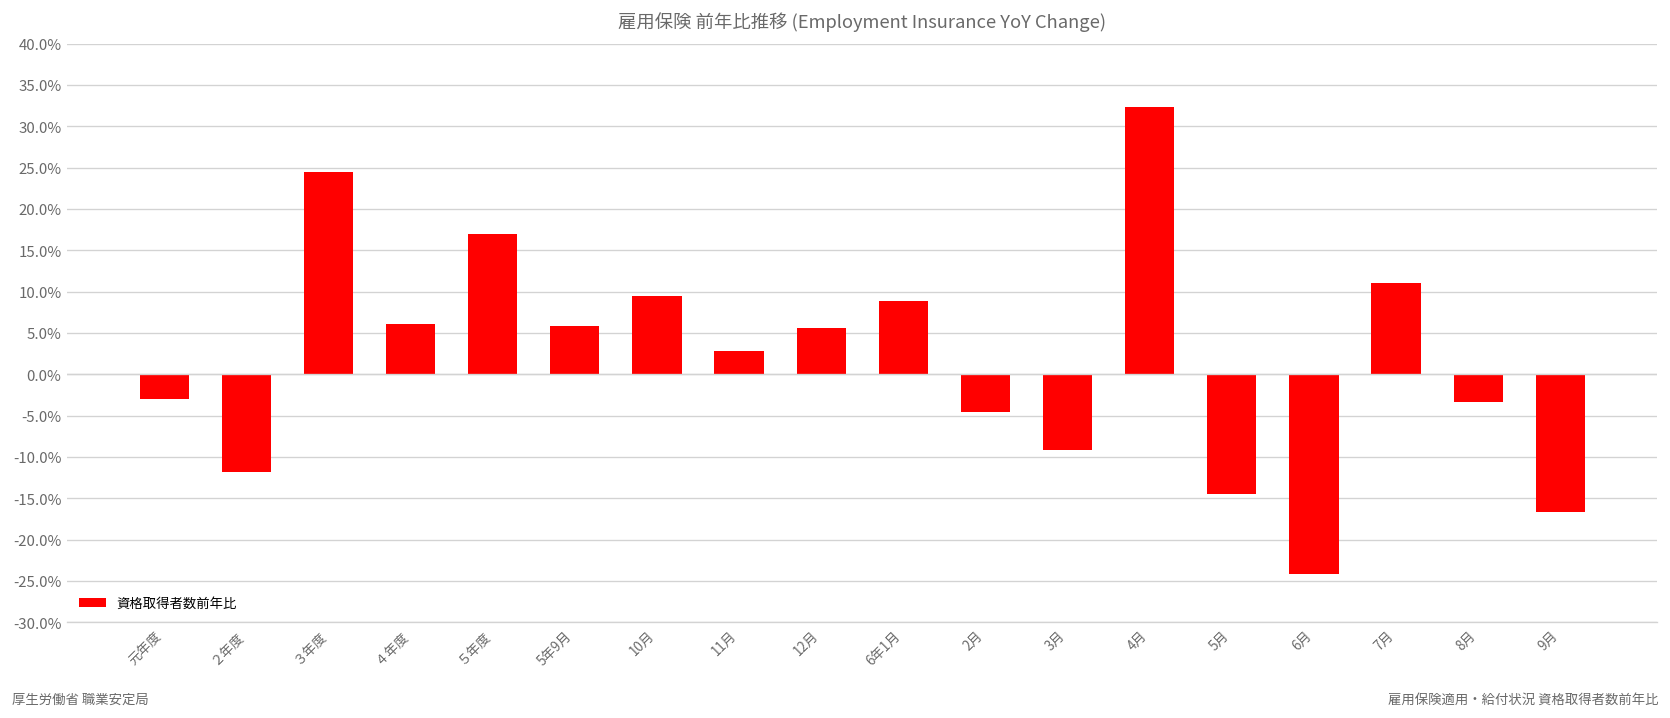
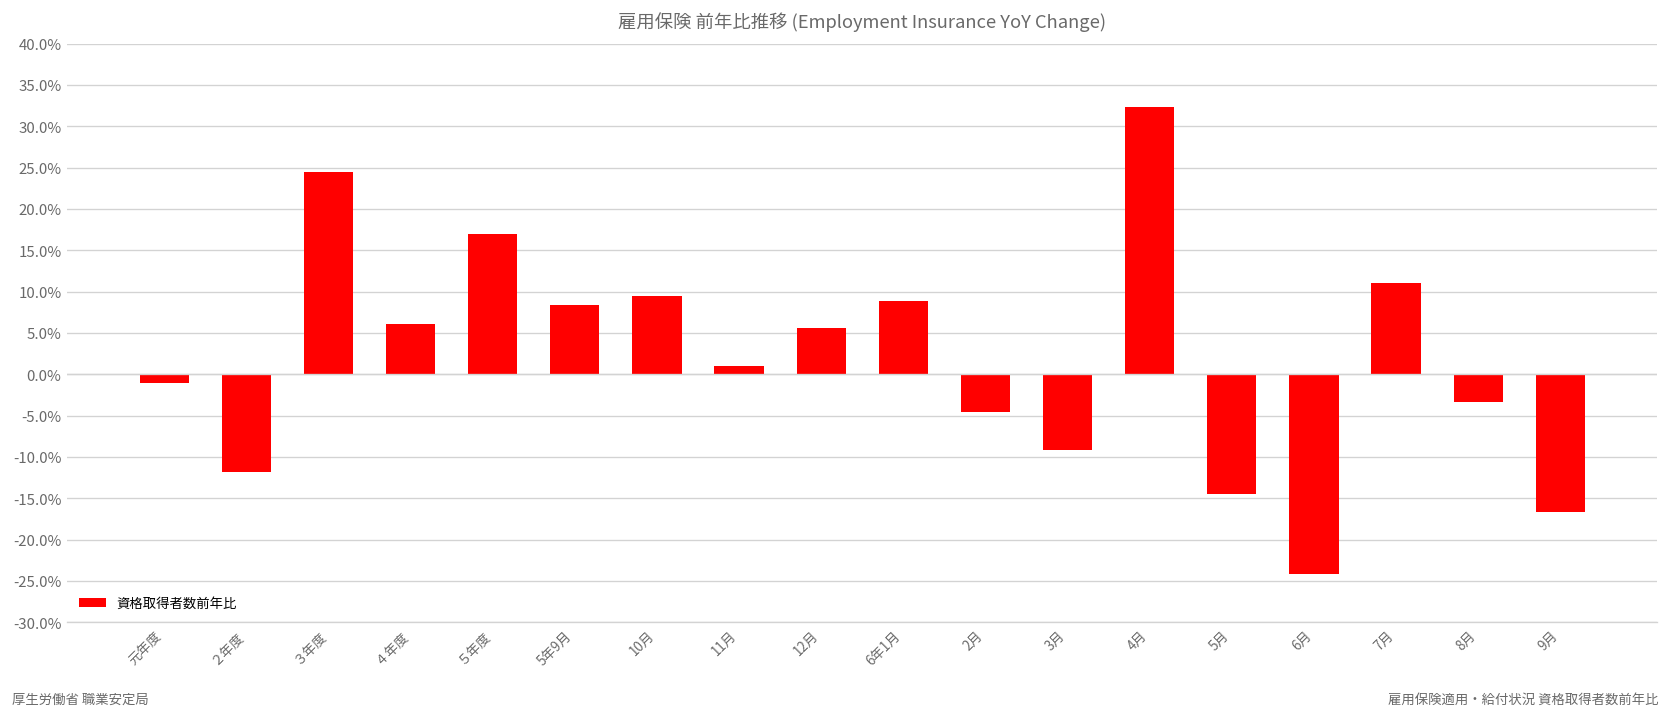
元年度: -3% -> -1%
5年9月: 6% -> 8%
11月: 3% -> 1%
